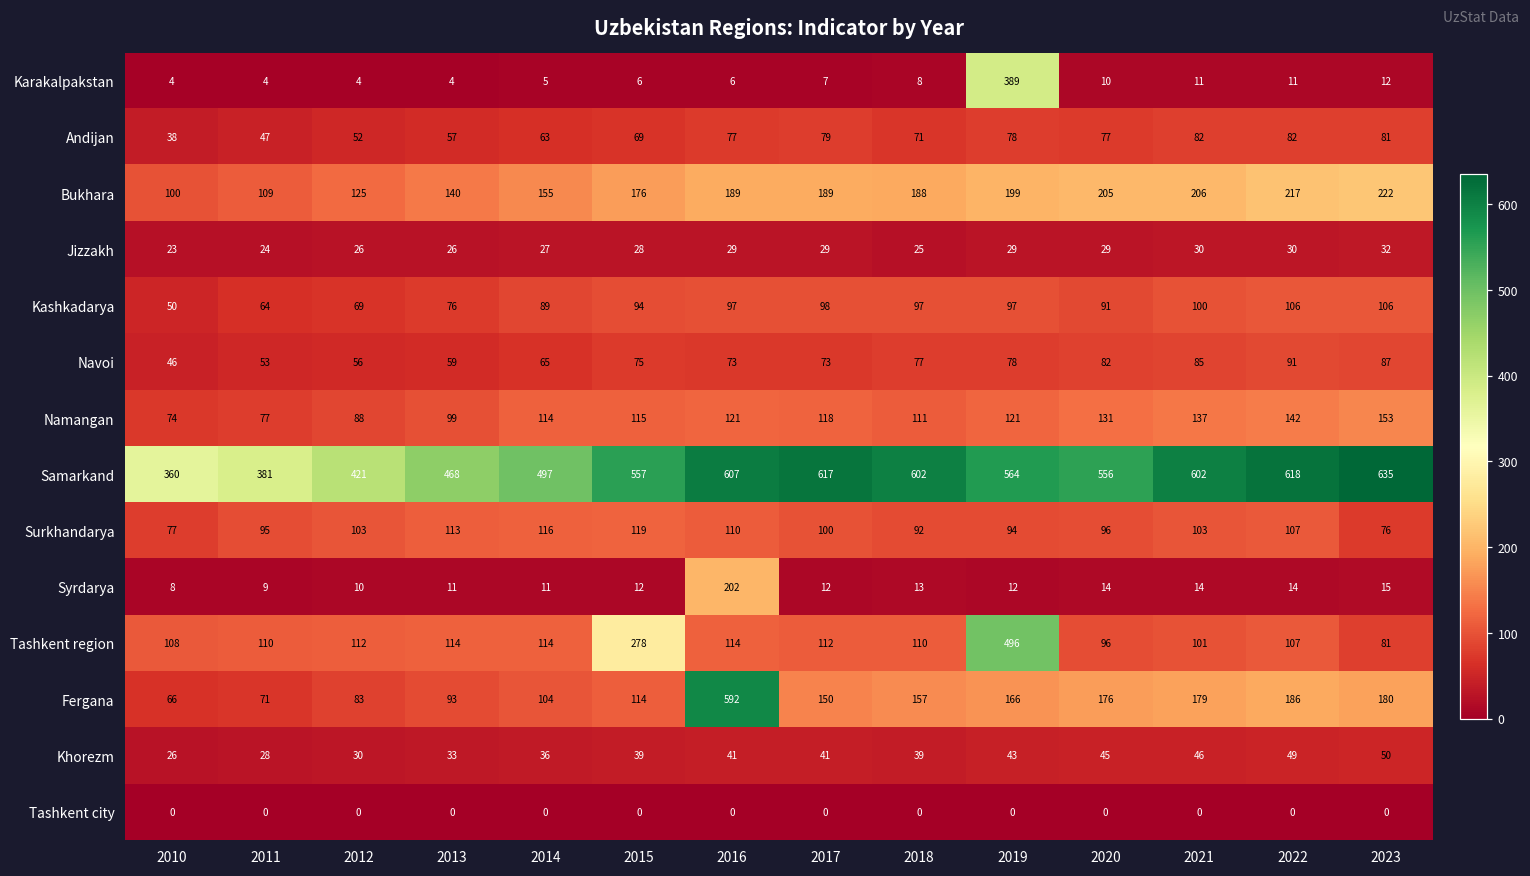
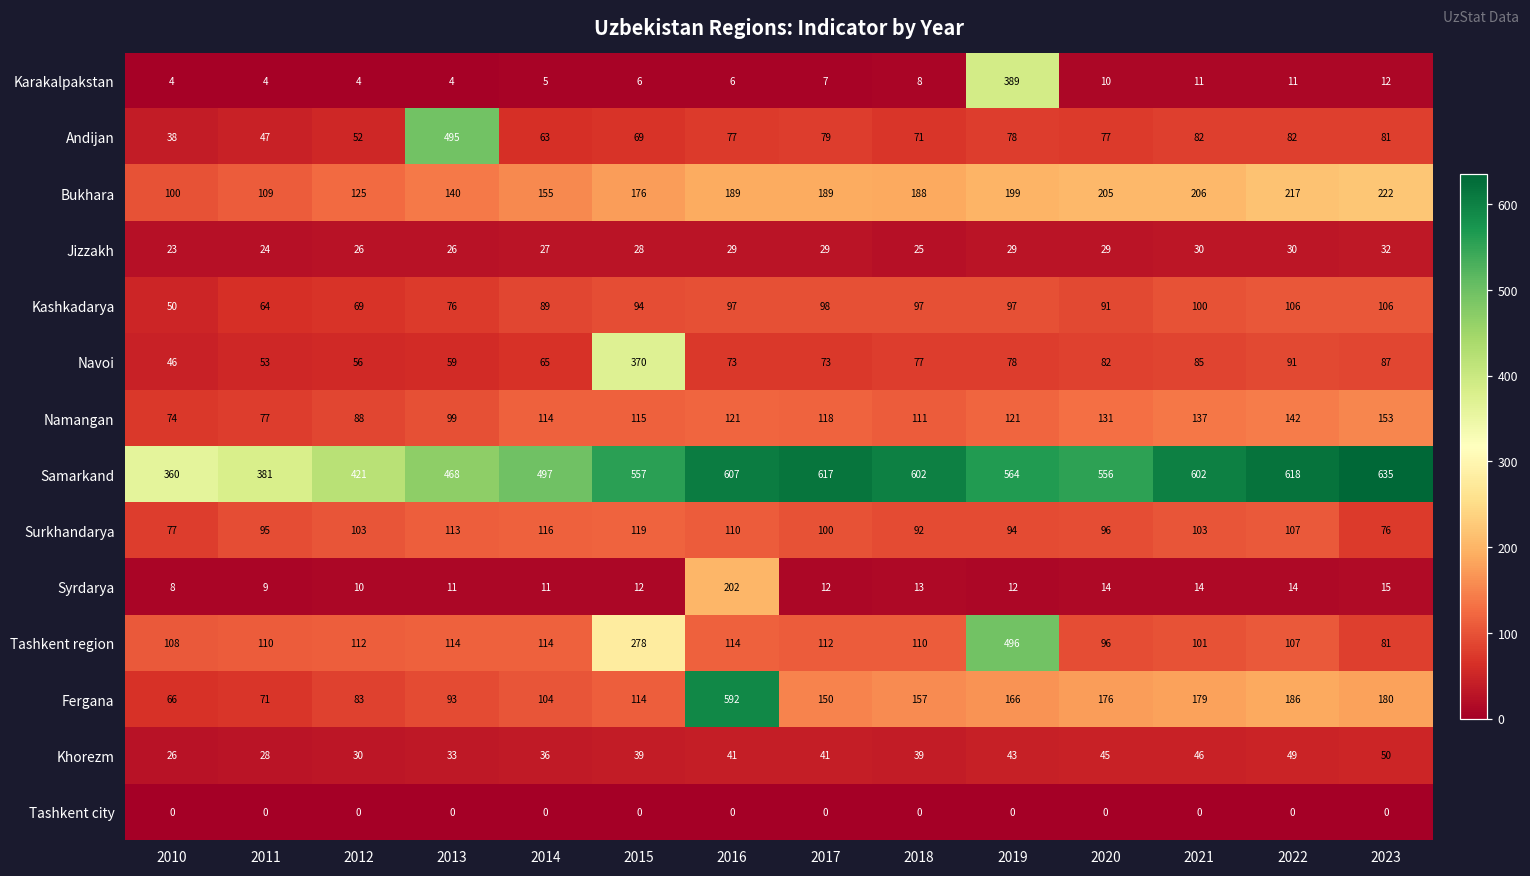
Andijan, 2013: 57 -> 495
Navoi, 2015: 75 -> 370
